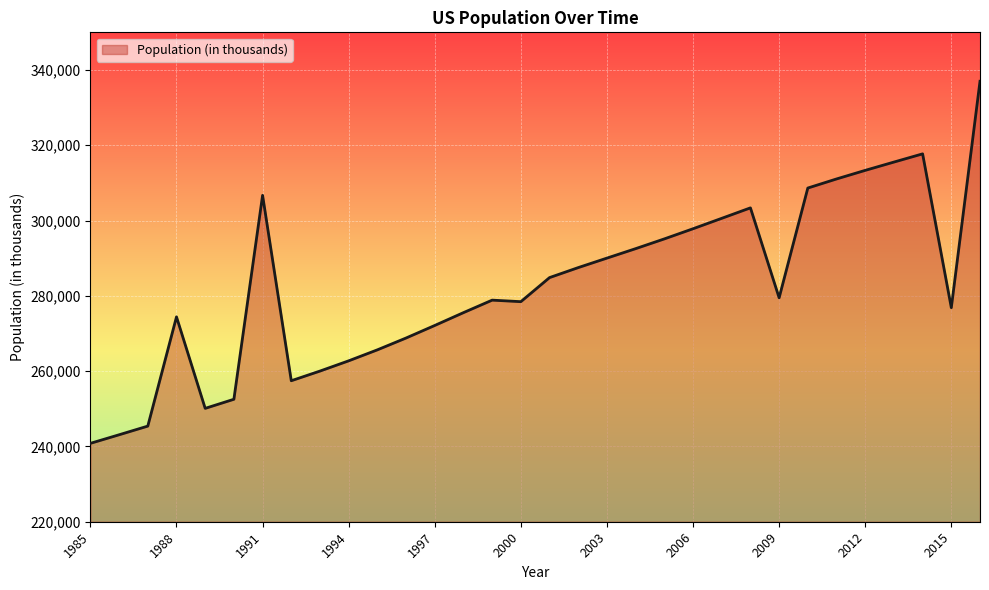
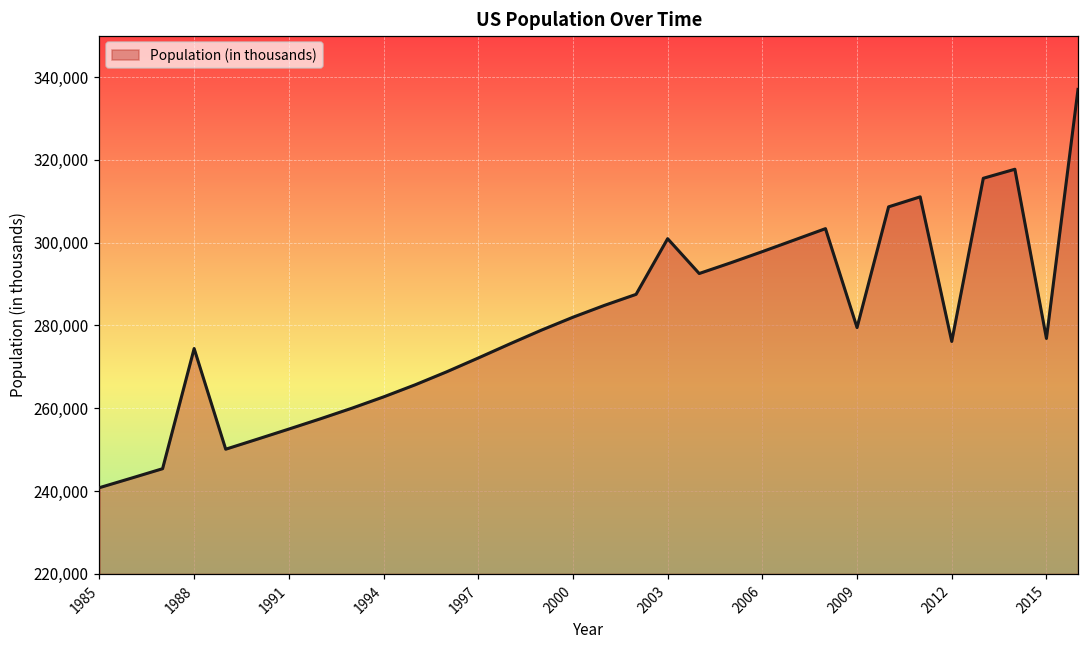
1991: 307,000 -> 255,000
2000: 278,000 -> 282,000
2003: 290,000 -> 301,000
2012: 313,000 -> 276,000
